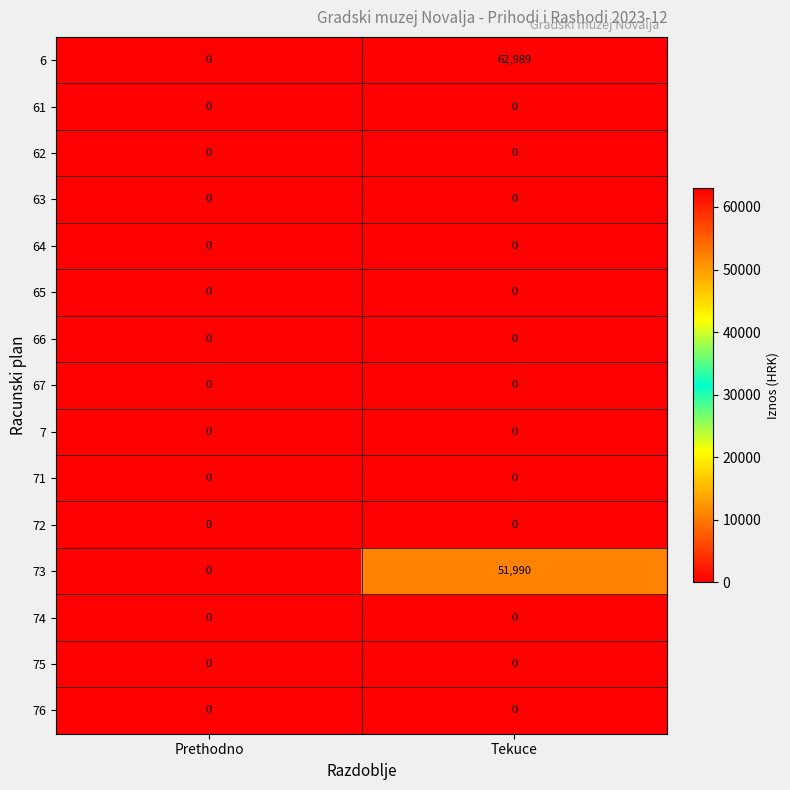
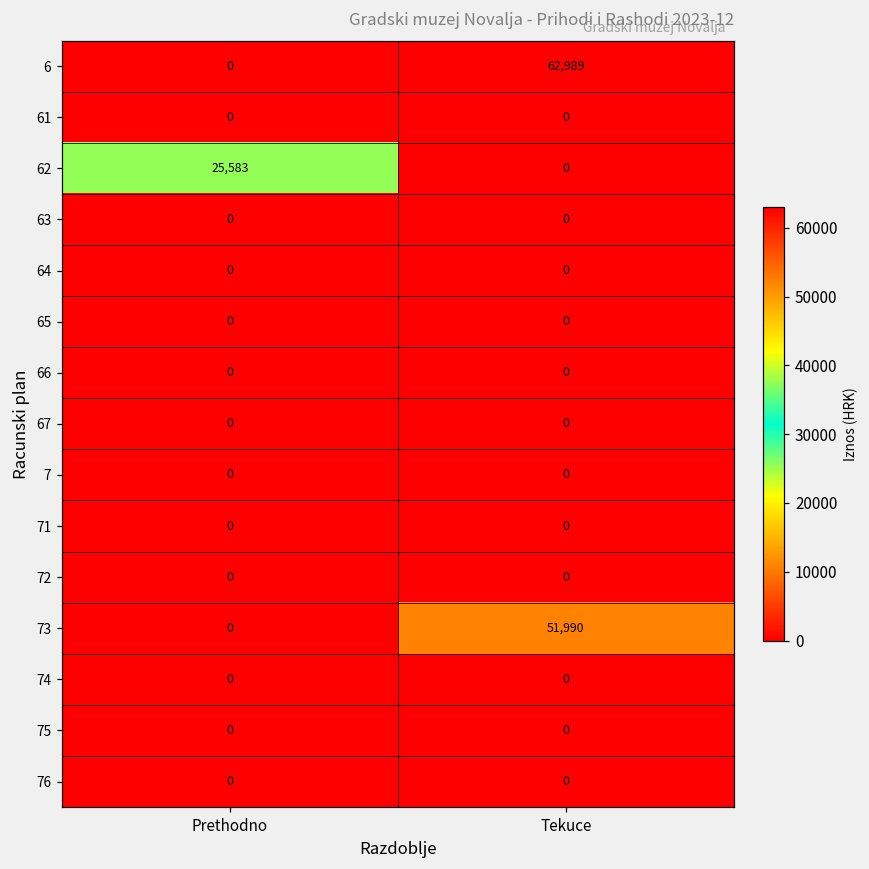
62, Prethodno: 0 -> 25,583
